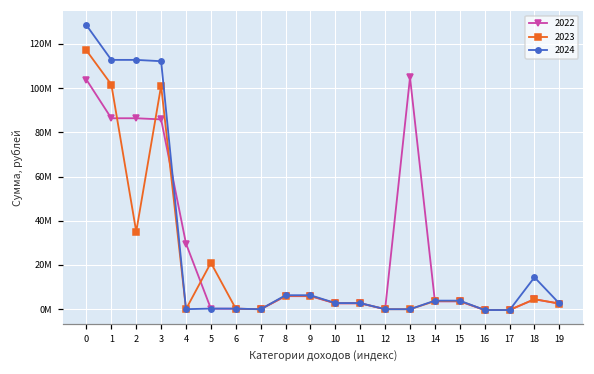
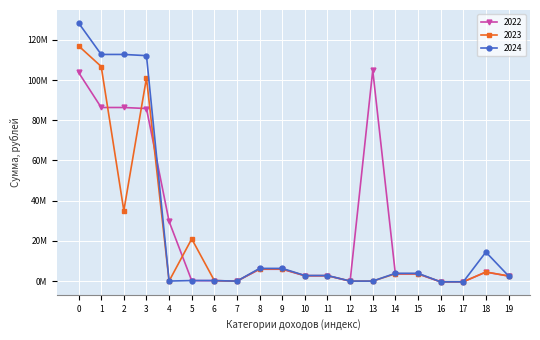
2023, 1: 102000000 -> 107000000
